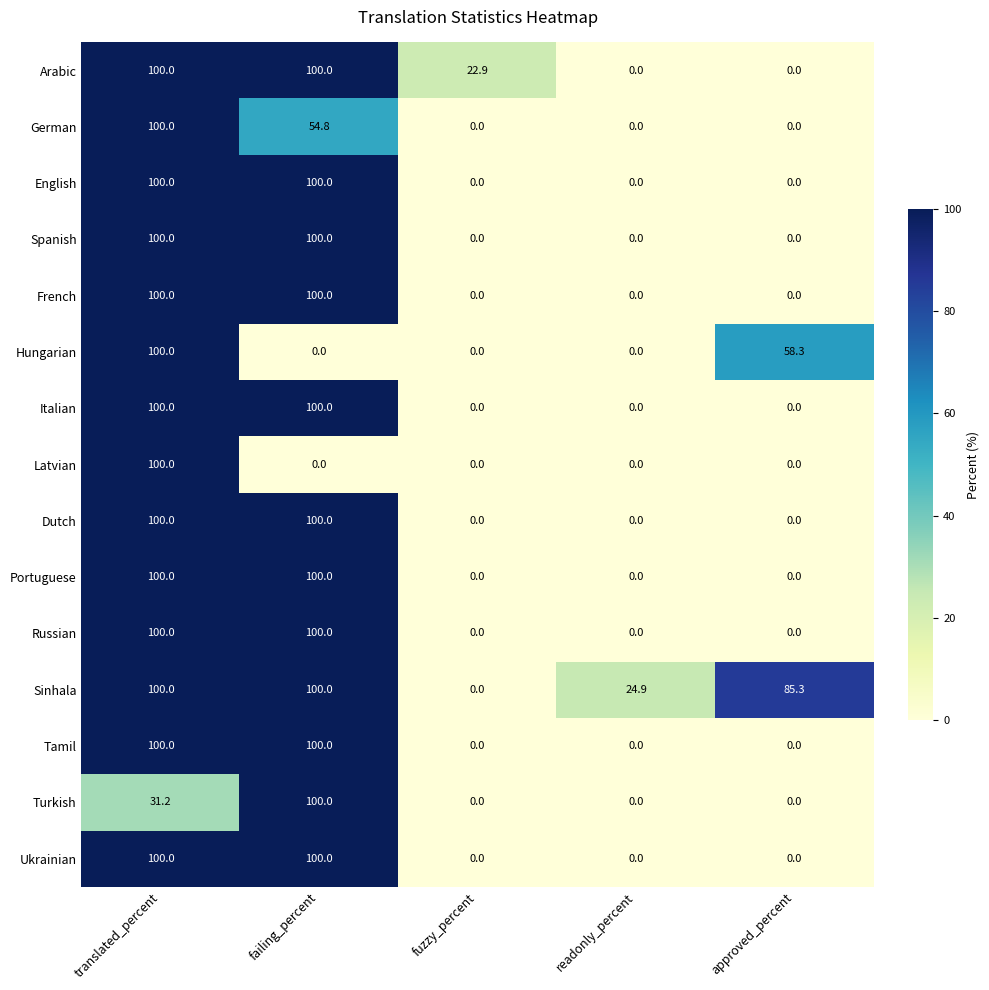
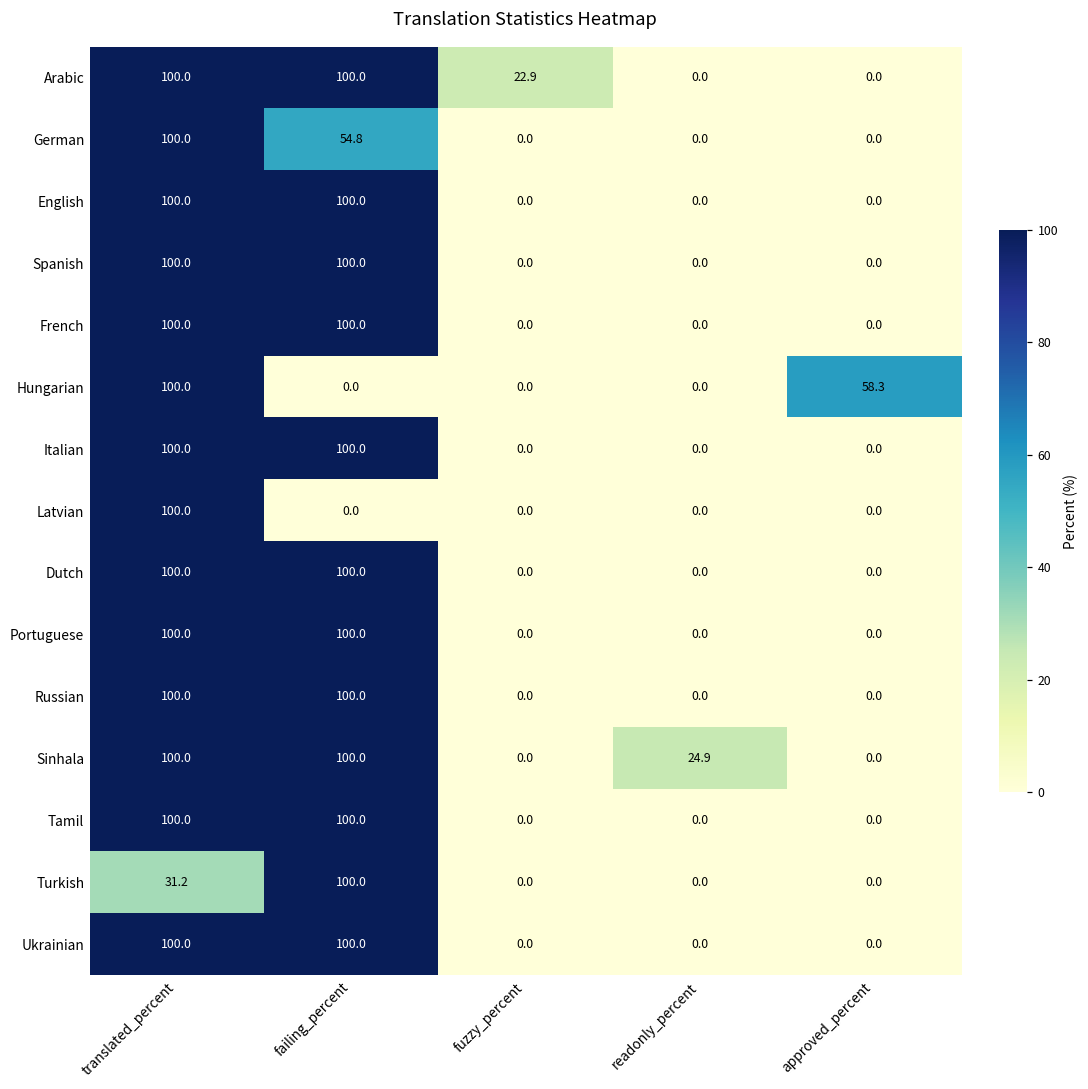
Sinhala, approved_percent: 85.3 -> 0.0
